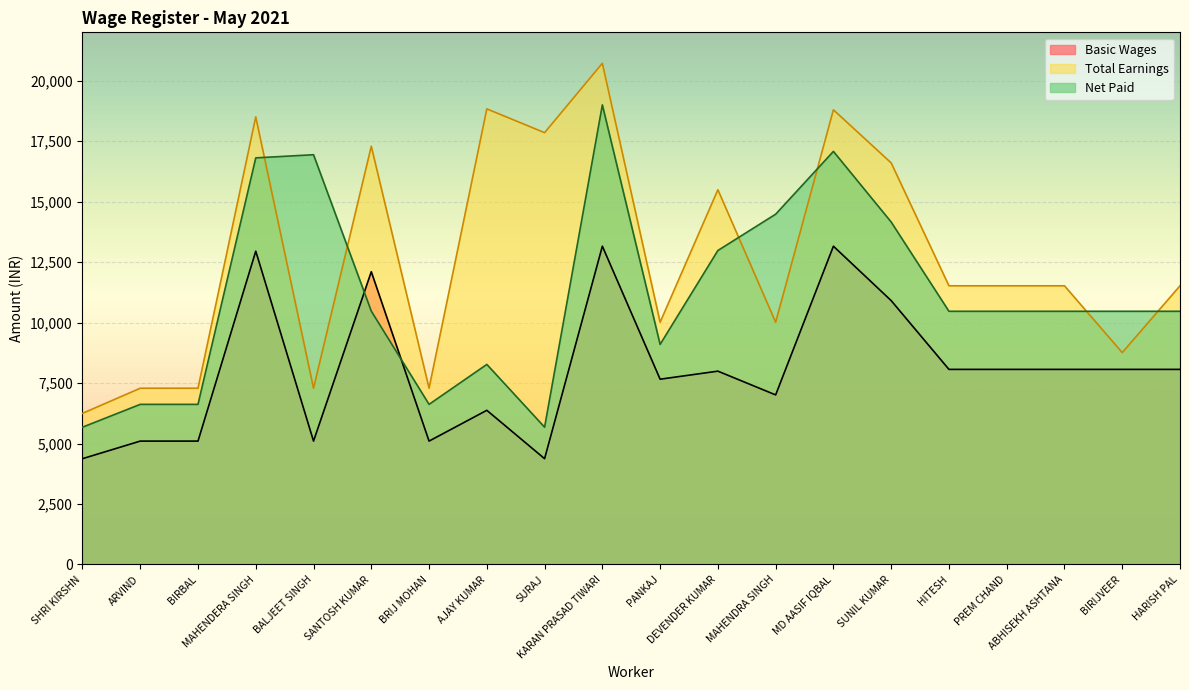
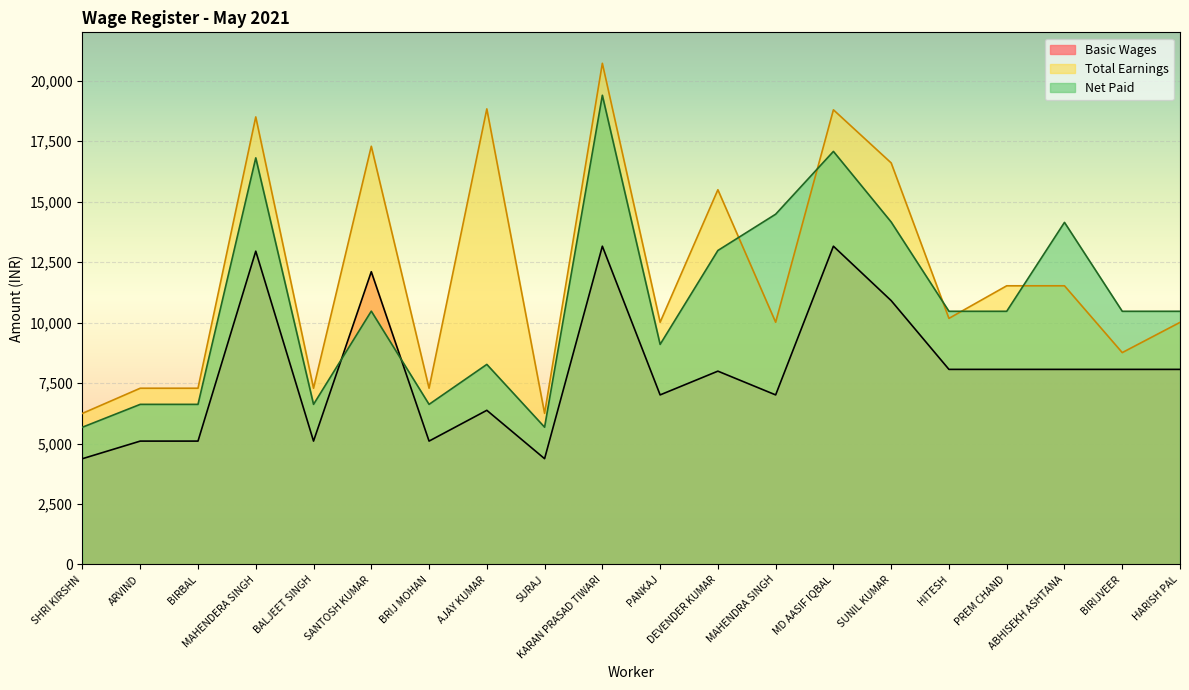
Net Paid, BALJEET SINGH: 16,900 -> 6,600
Total Earnings, SURAJ: 17,900 -> 6,200
Net Paid, KARAN PRASAD TIWARI: 19,000 -> 19,400
Basic Wages, PANKAJ: 7,700 -> 7,000
Total Earnings, HITESH: 11,500 -> 10,200
Net Paid, ABHISEKH ASHTANA: 10,500 -> 14,100
Total Earnings, HARISH PAL: 11,500 -> 10,000
